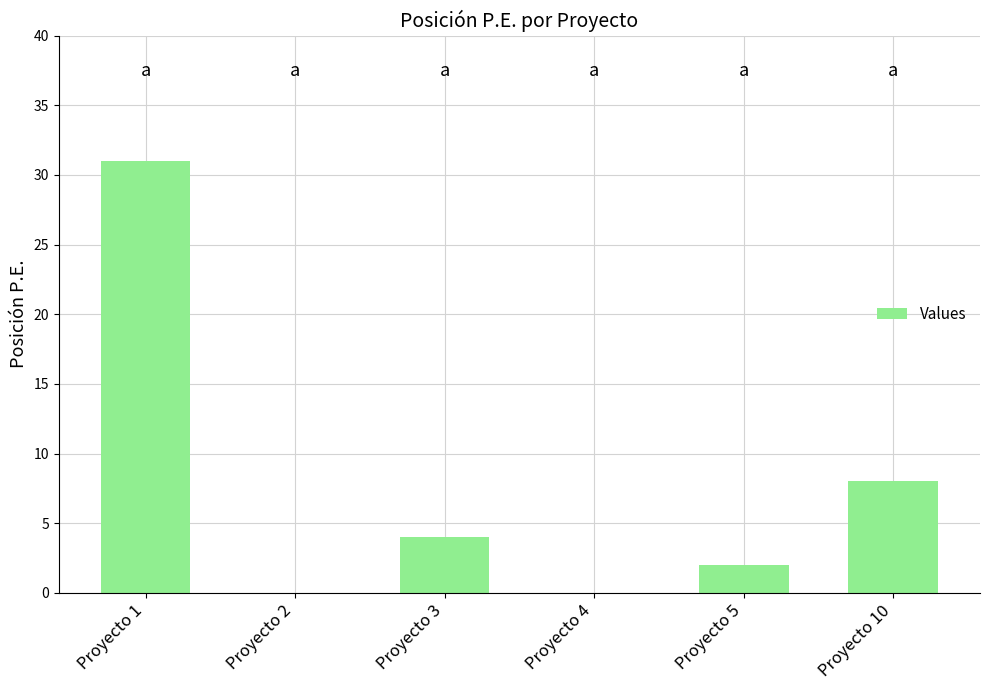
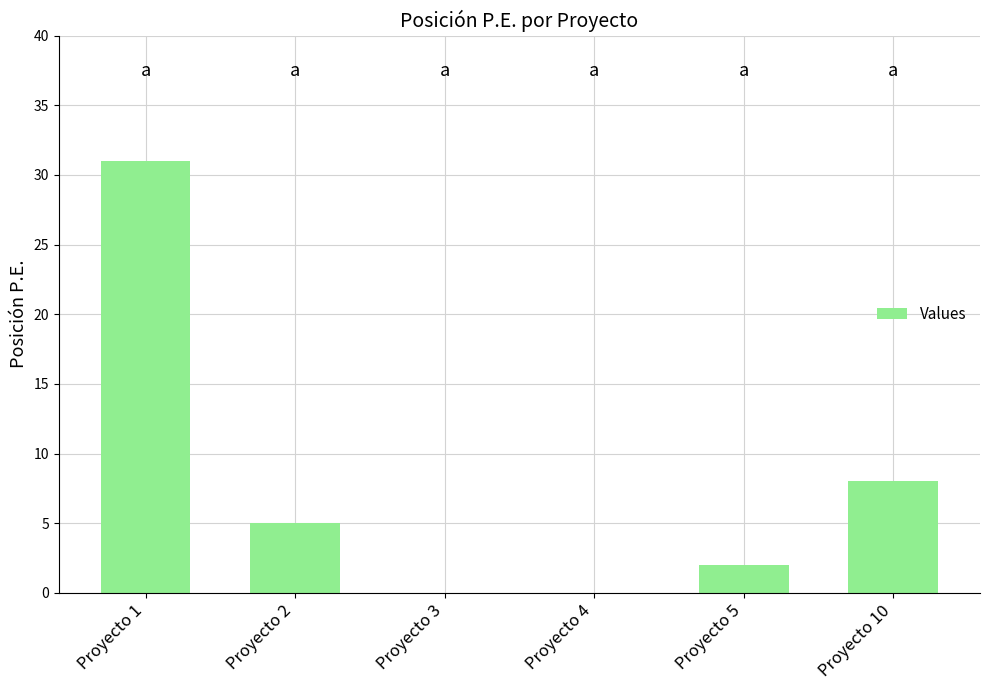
Proyecto 2: 0 -> 5
Proyecto 3: 4 -> 0
